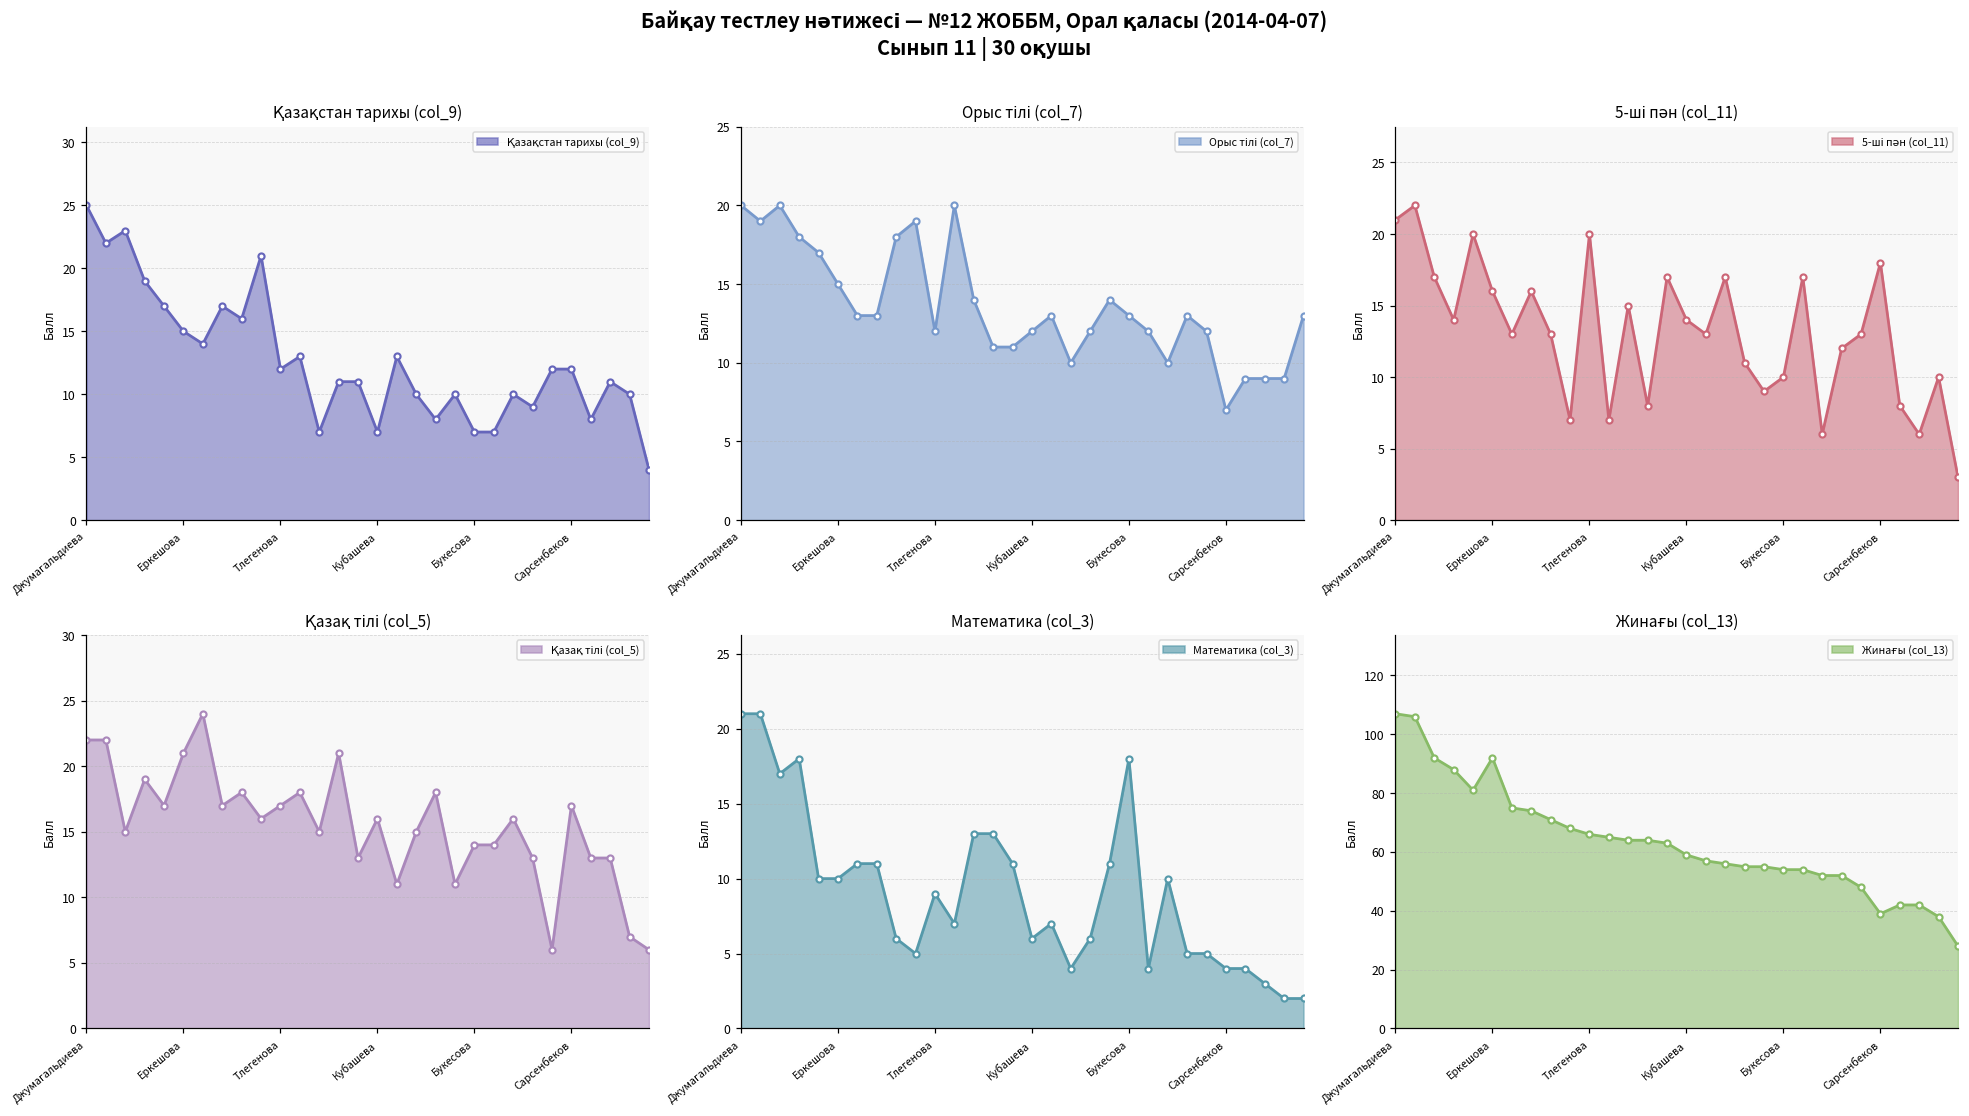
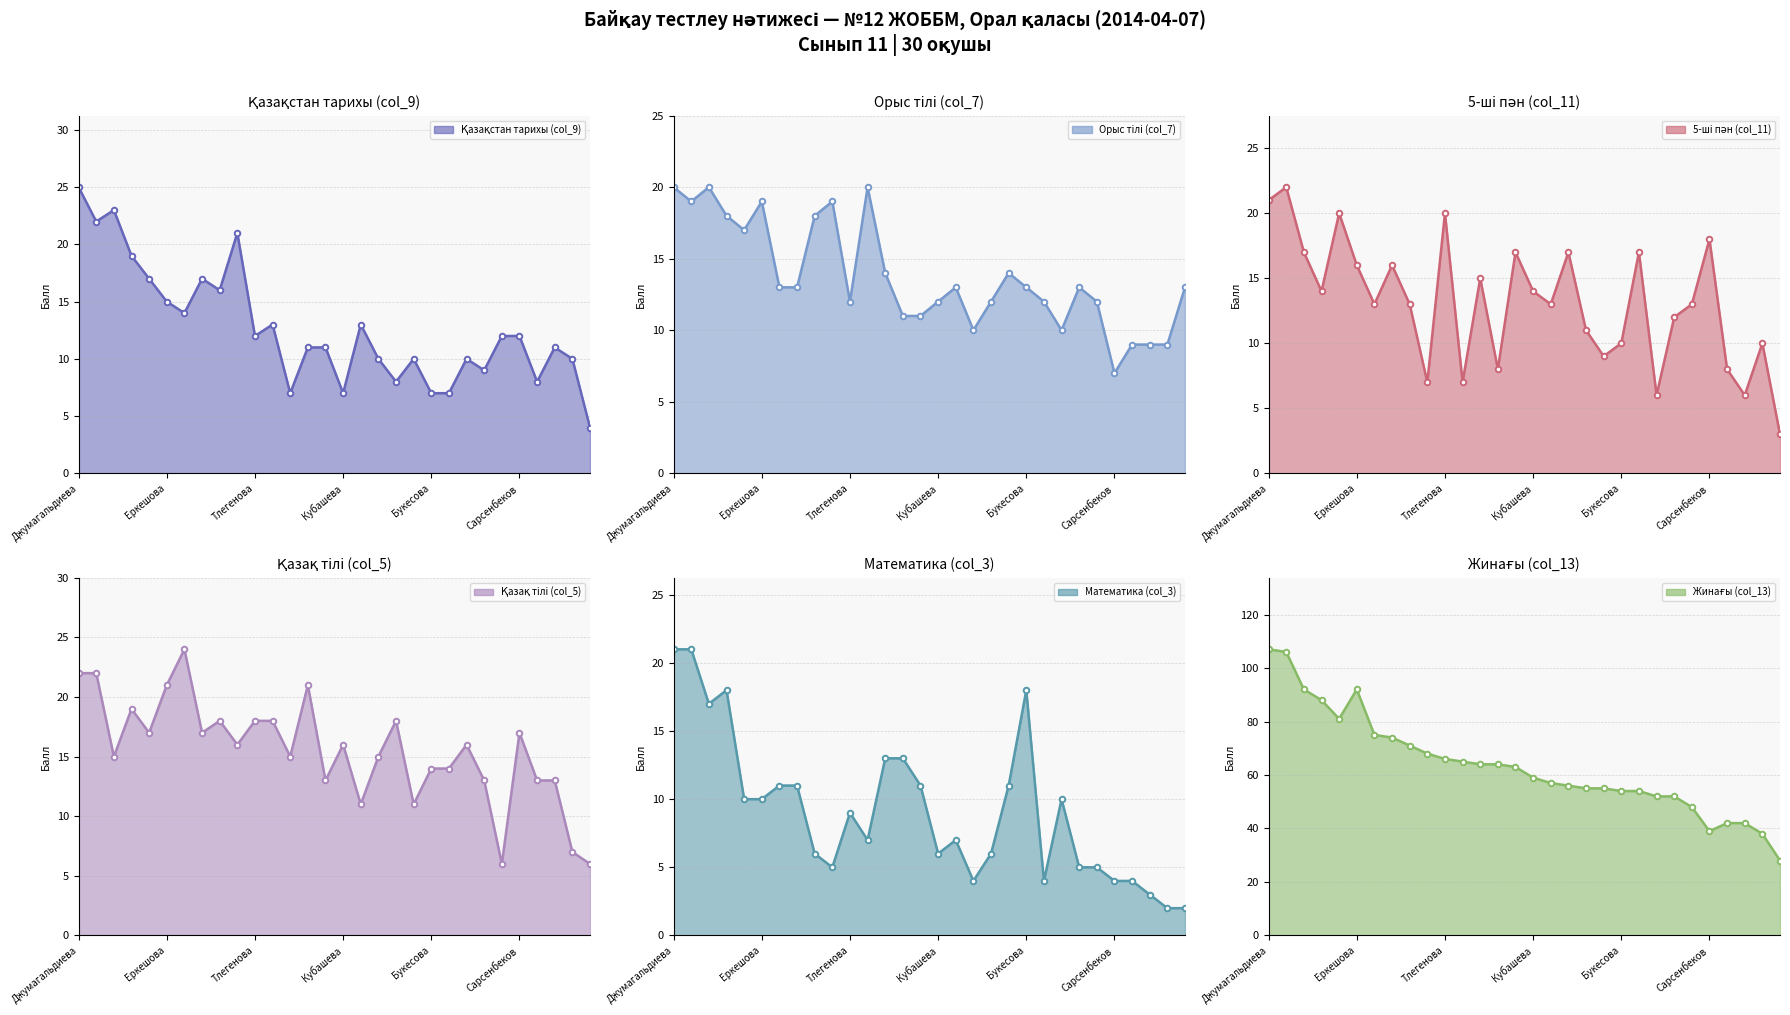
Орыс тілі (col_7), Еркешова: 15 -> 19
Қазақ тілі (col_5), Тлегенова: 17 -> 18
